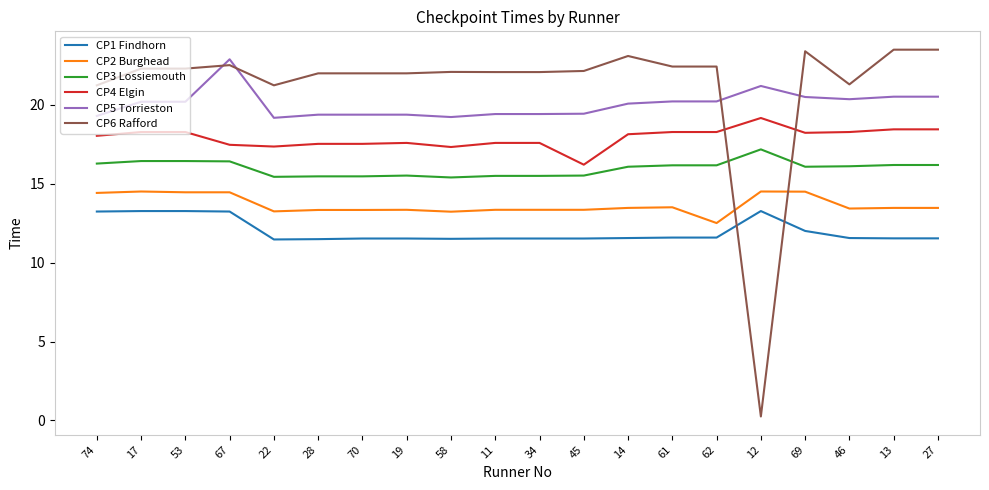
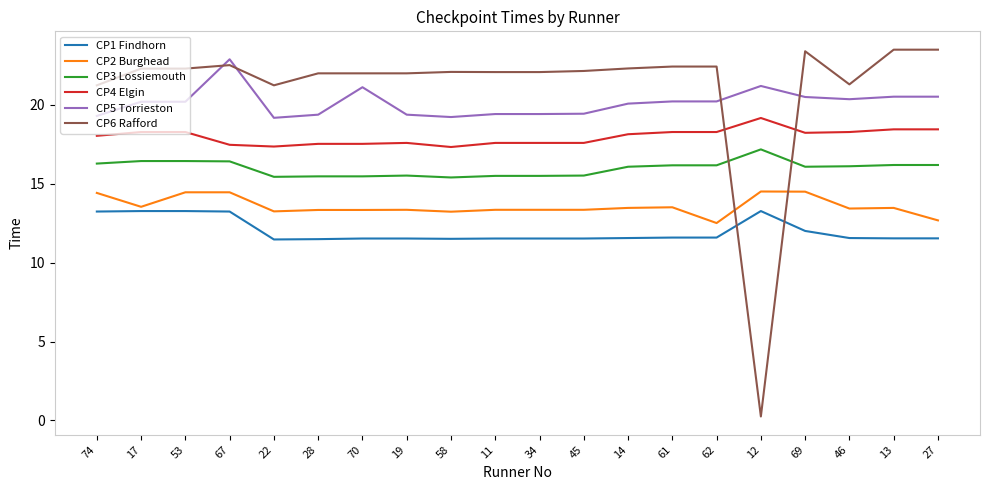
CP2 Burghead, 17: 14.5 -> 13.5
CP5 Torrieston, 70: 19.4 -> 21.1
CP4 Elgin, 45: 16.2 -> 17.6
CP6 Rafford, 14: 23.1 -> 22.3
CP2 Burghead, 27: 13.5 -> 12.7
